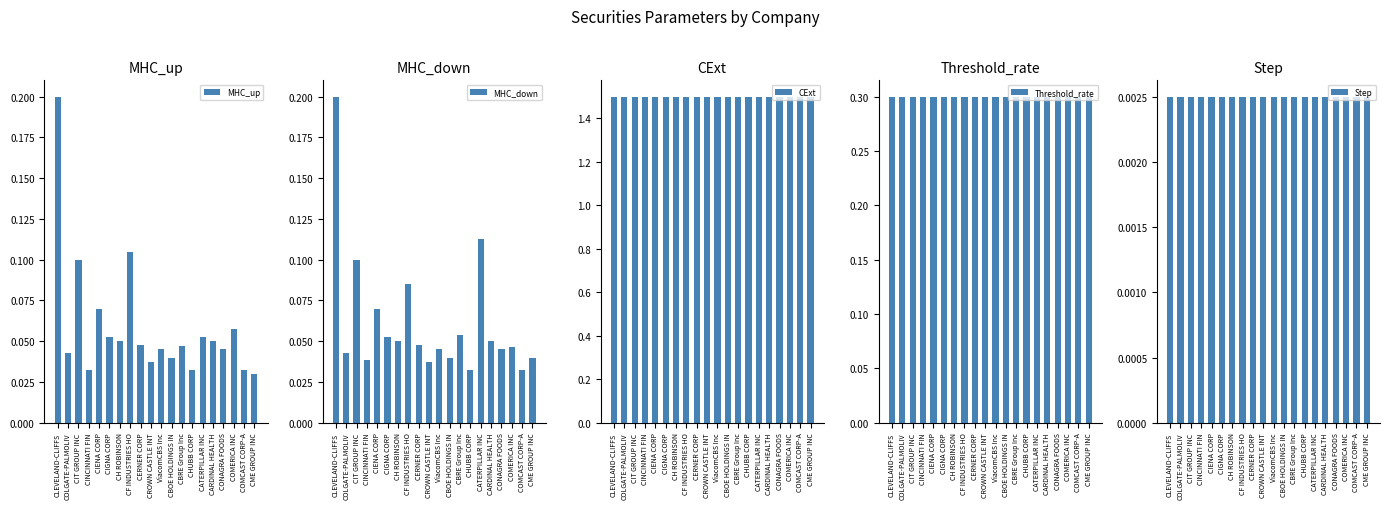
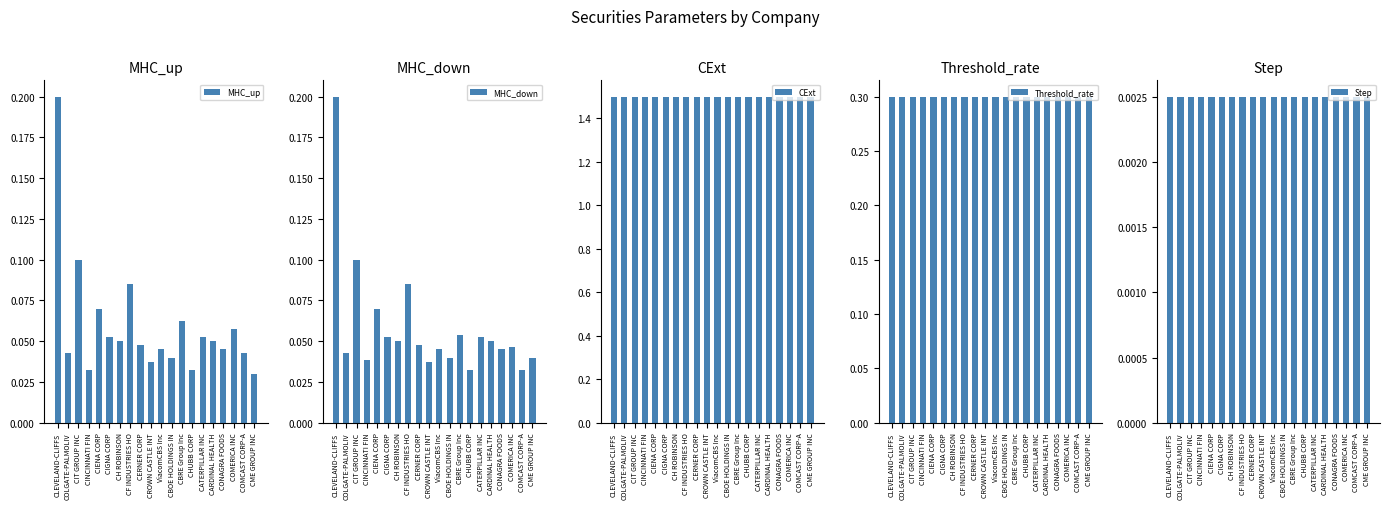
MHC_up, CF INDUSTRIES HO: 0.105 -> 0.085
MHC_up, CBRE Group Inc: 0.047 -> 0.063
MHC_up, COMCAST CORP-A: 0.033 -> 0.043
MHC_down, CATERPILLAR INC: 0.113 -> 0.053
